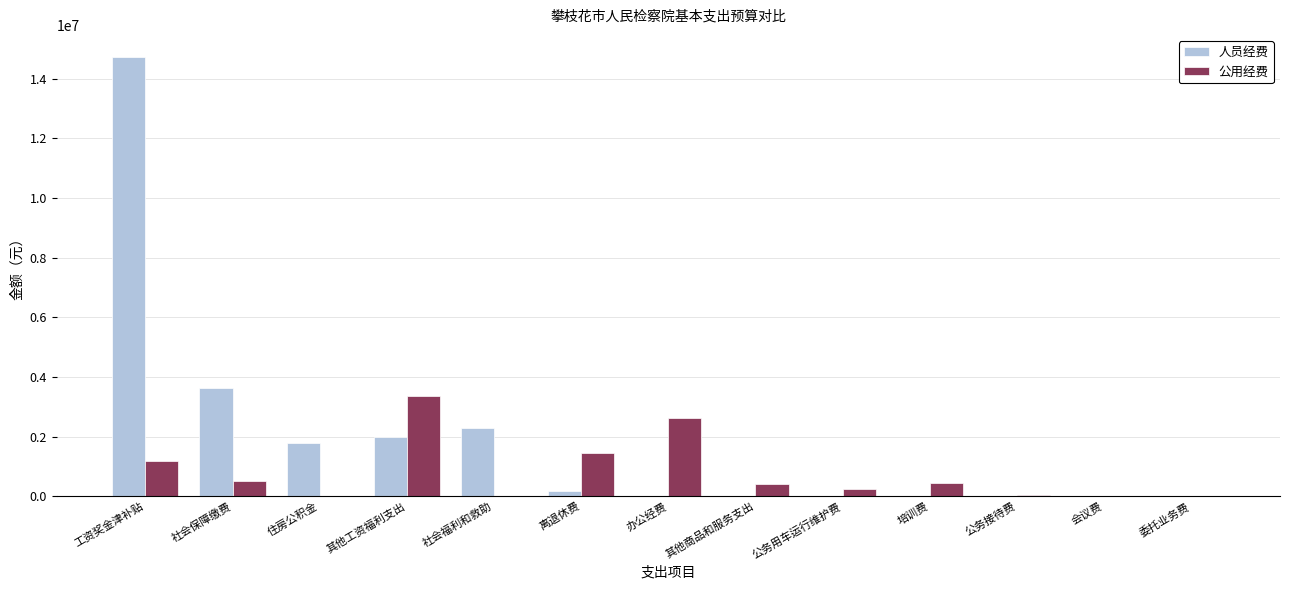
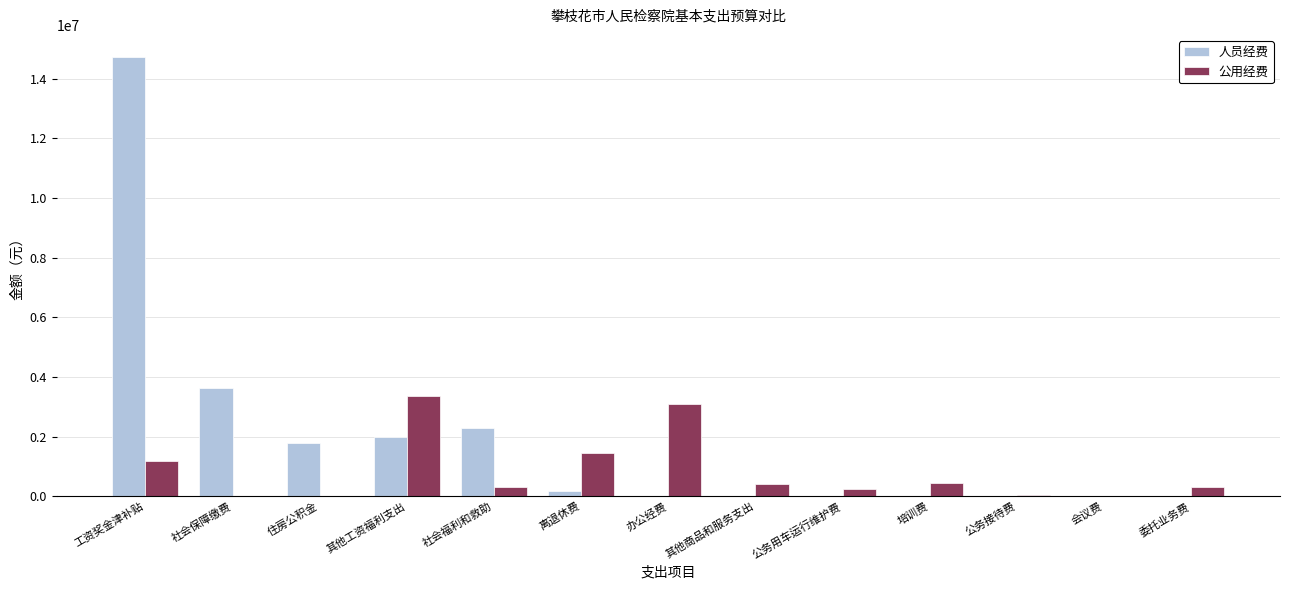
公用经费, 社会保障缴费: 500000 -> 0
公用经费, 社会福利和救助: 0 -> 300000
公用经费, 办公经费: 2600000 -> 3100000
公用经费, 委托业务费: 0 -> 300000
